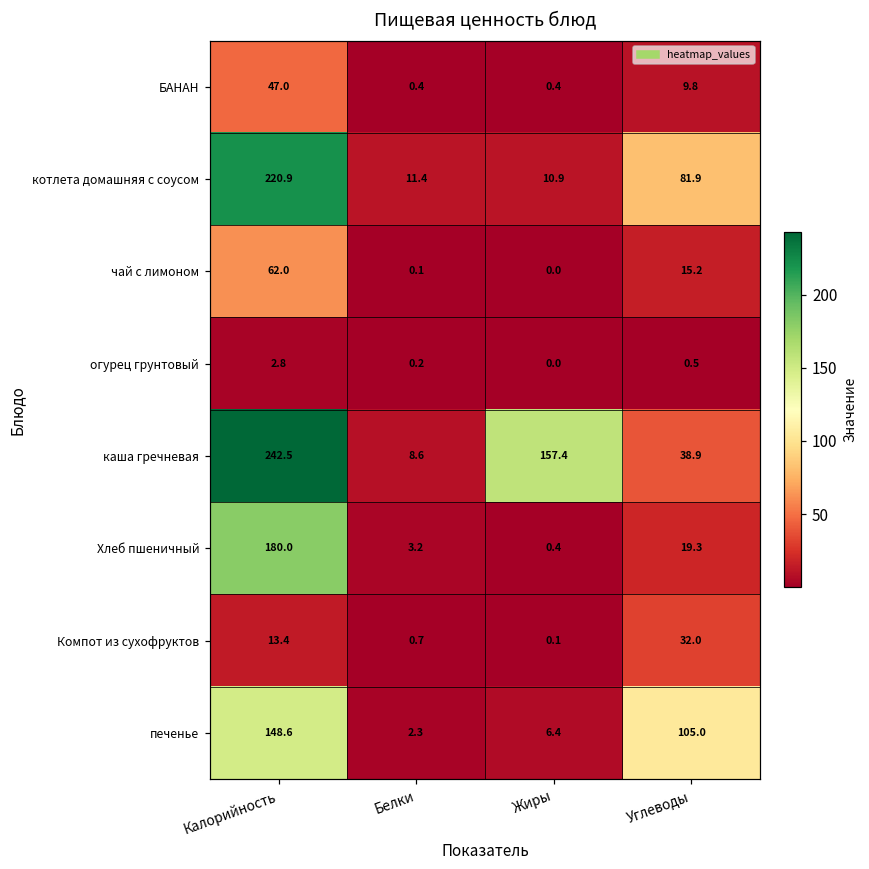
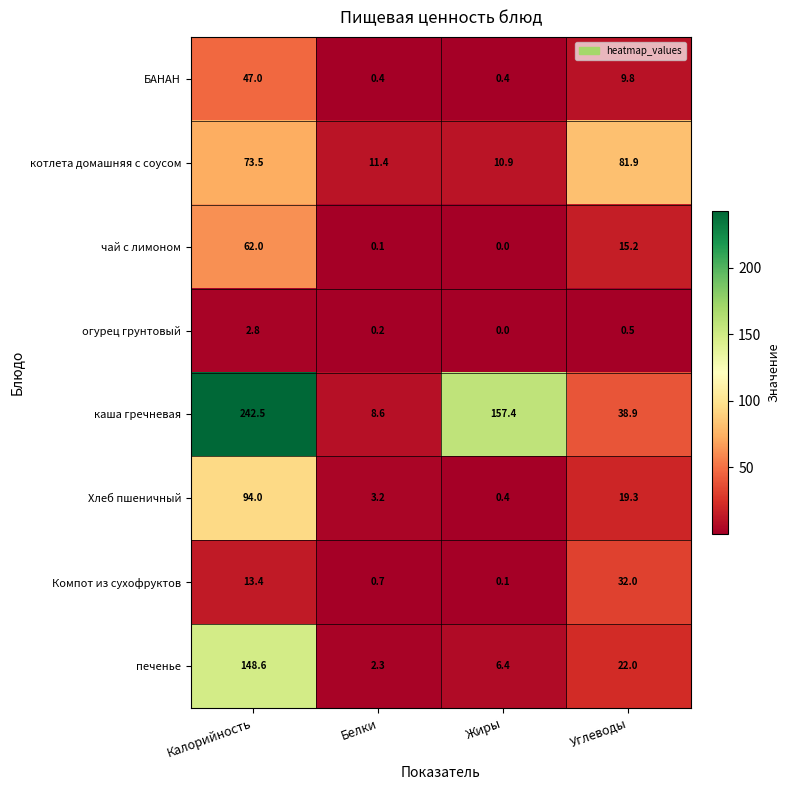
котлета домашняя с соусом, Калорийность: 220.9 -> 73.5
Хлеб пшеничный, Калорийность: 180.0 -> 94.0
печенье, Углеводы: 105.0 -> 22.0
